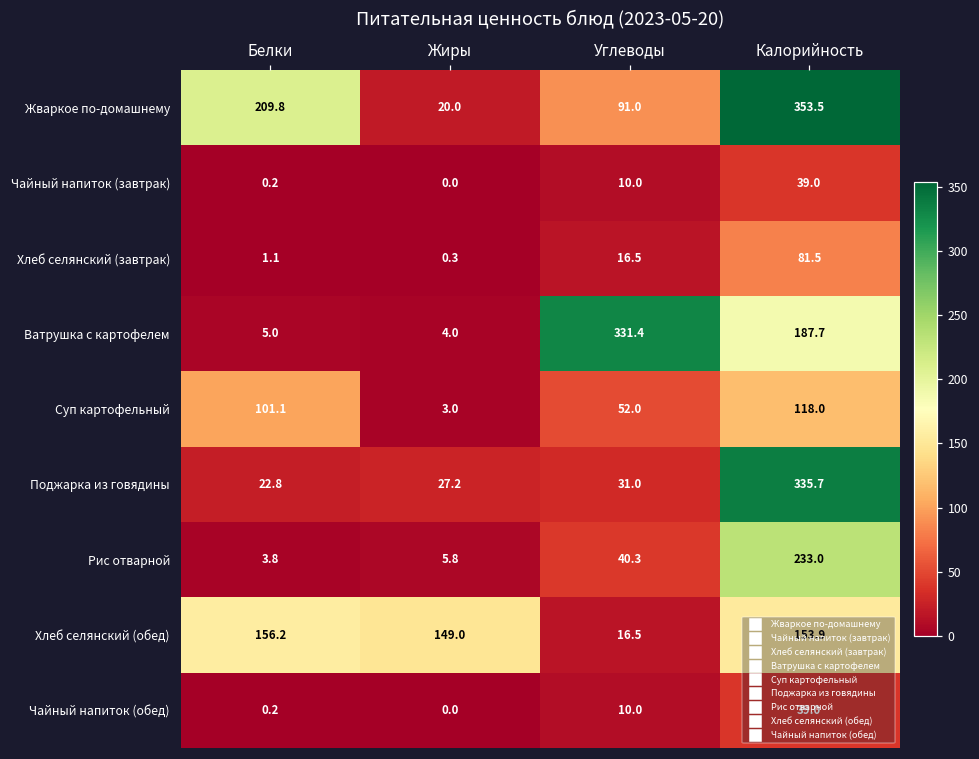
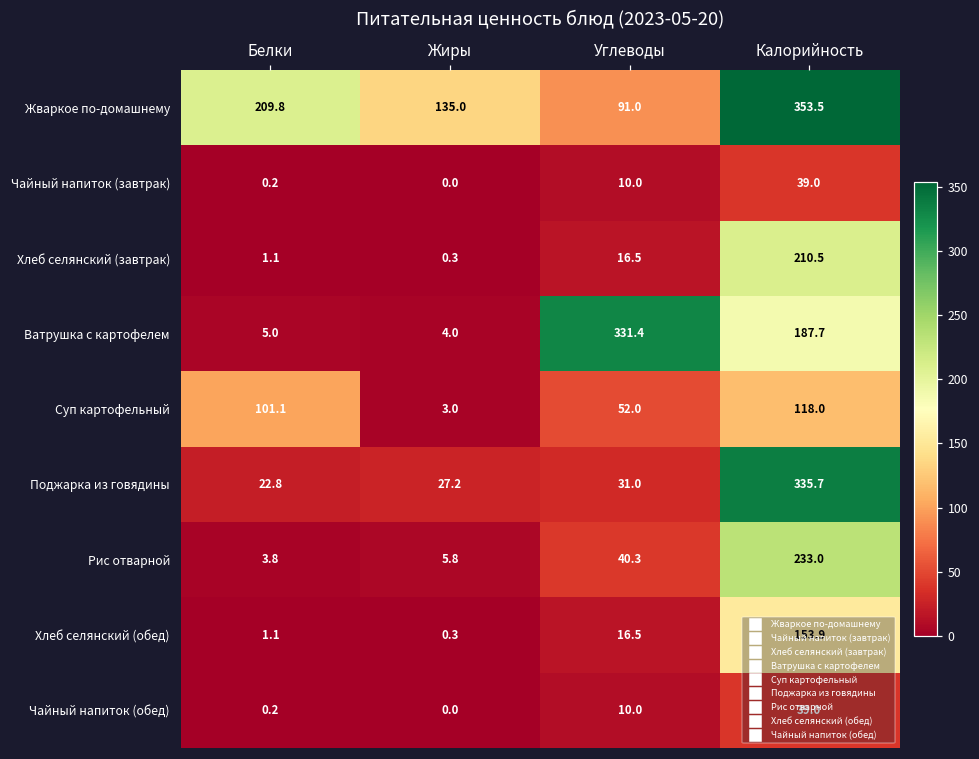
Жваркое по-домашнему, Жиры: 20.0 -> 135.0
Хлеб селянский (завтрак), Калорийность: 81.5 -> 210.5
Хлеб селянский (обед), Белки: 156.2 -> 1.1
Хлеб селянский (обед), Жиры: 149.0 -> 0.3
